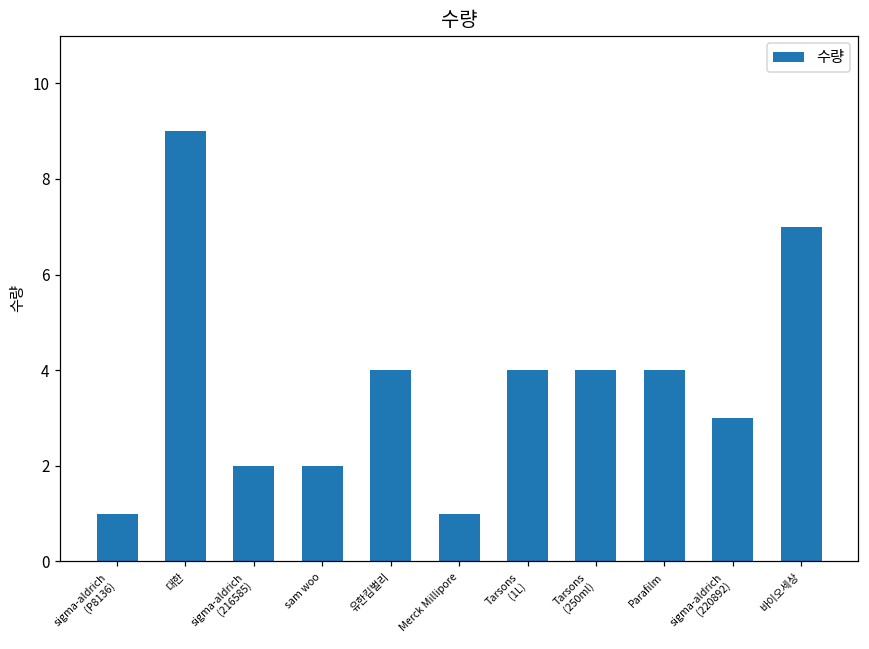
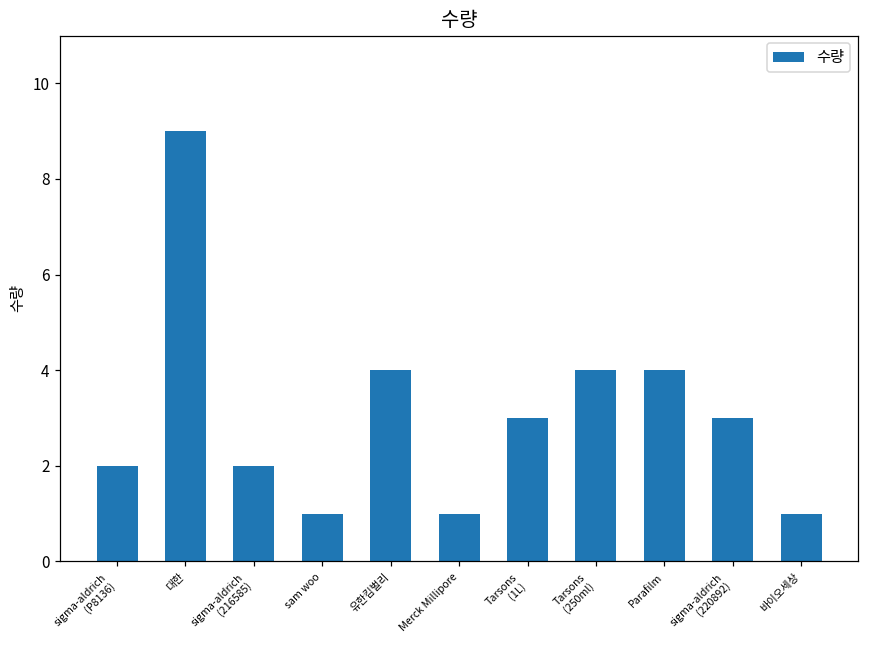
sigma-aldrich (P8136): 1 -> 2
sam woo: 2 -> 1
Tarsons (1L): 4 -> 3
바이오세상: 7 -> 1
